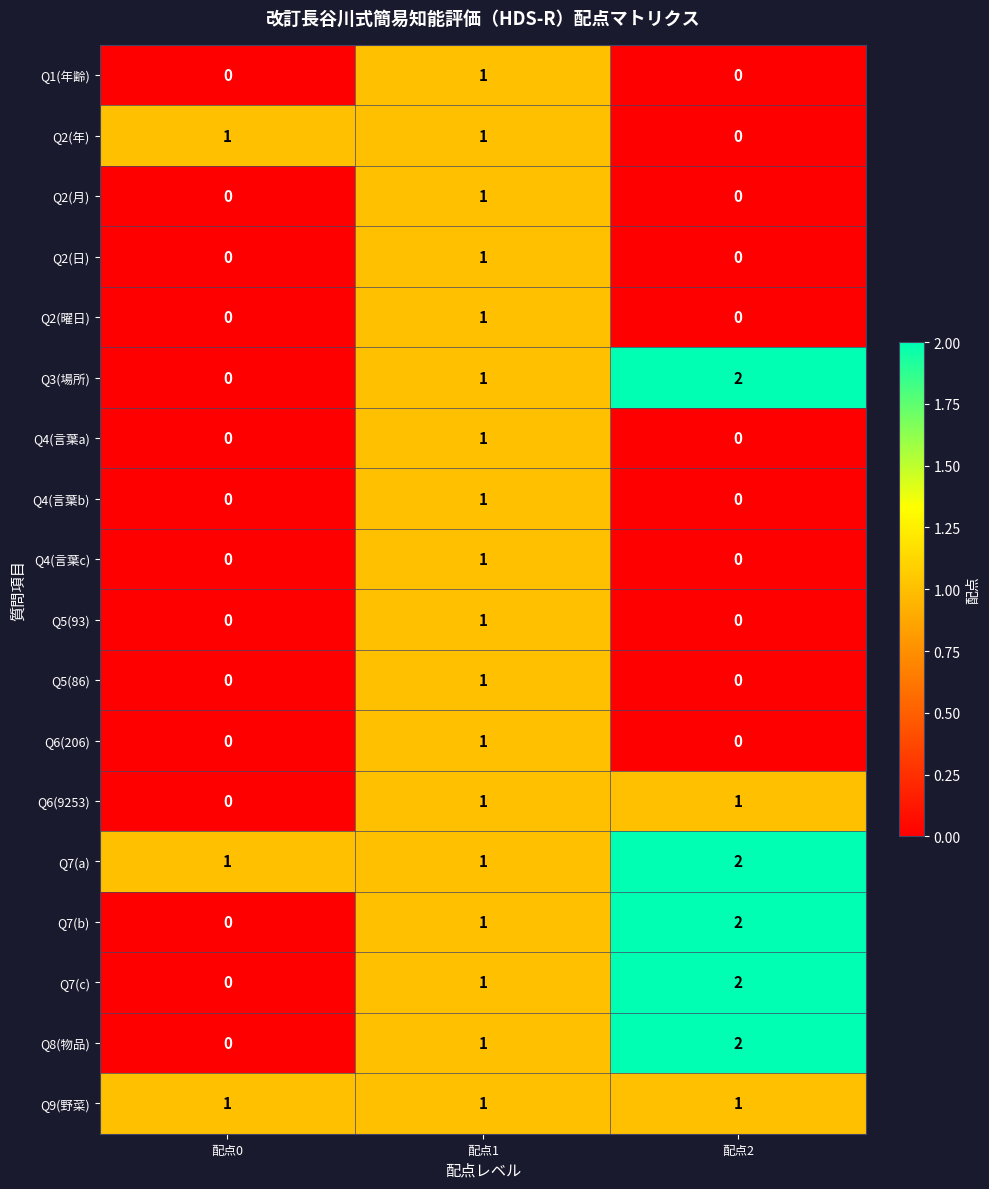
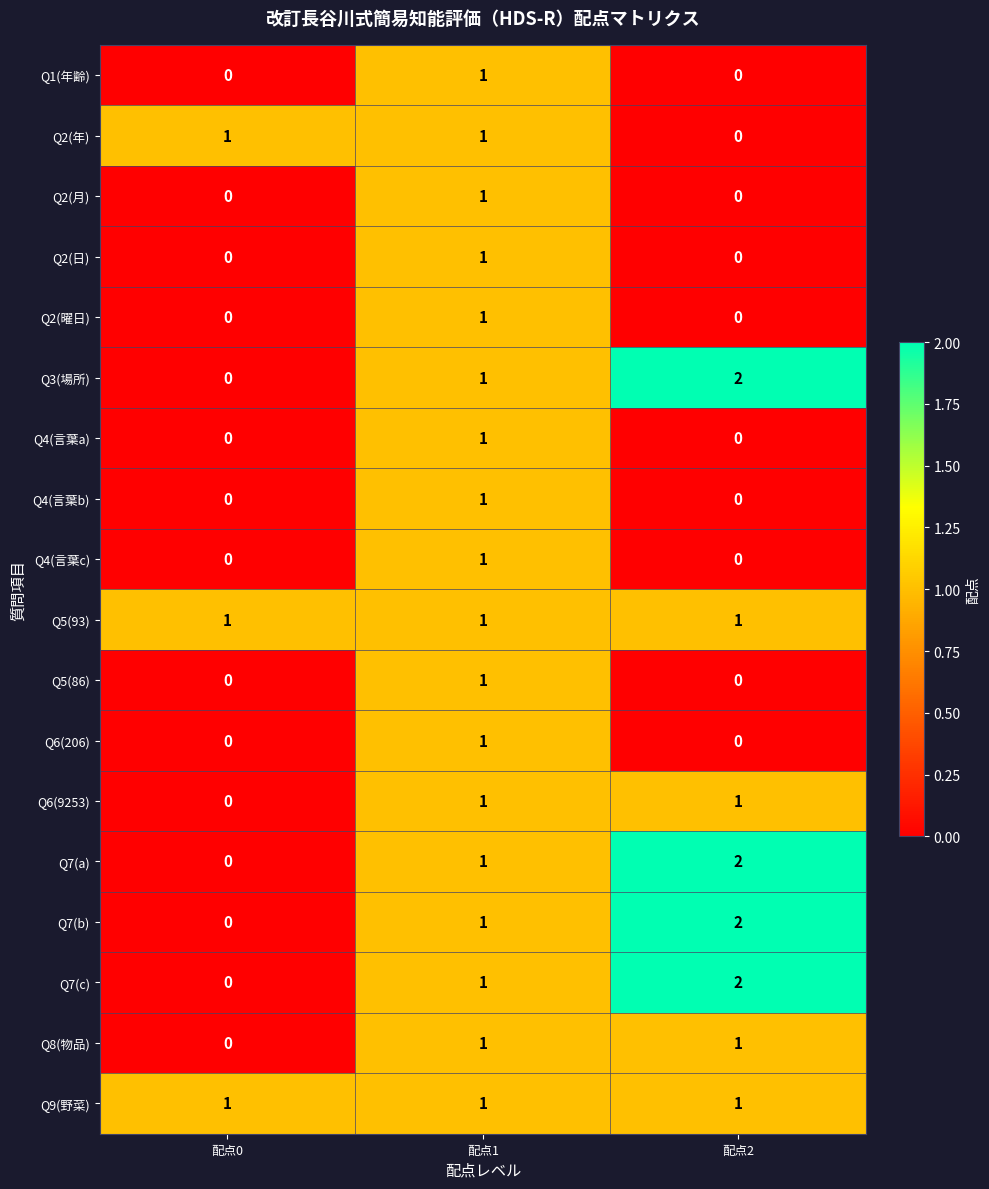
Q5(93), 配点0: 0 -> 1
Q5(93), 配点2: 0 -> 1
Q7(a), 配点0: 1 -> 0
Q8(物品), 配点2: 2 -> 1
